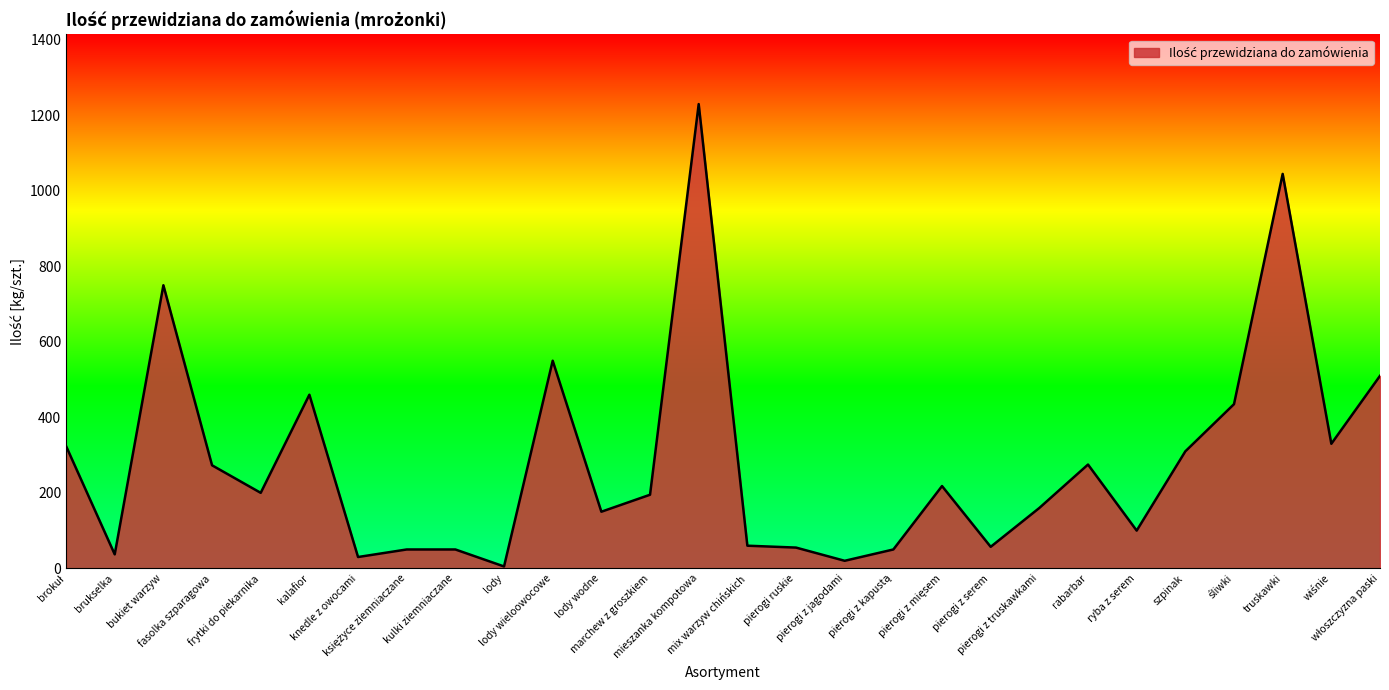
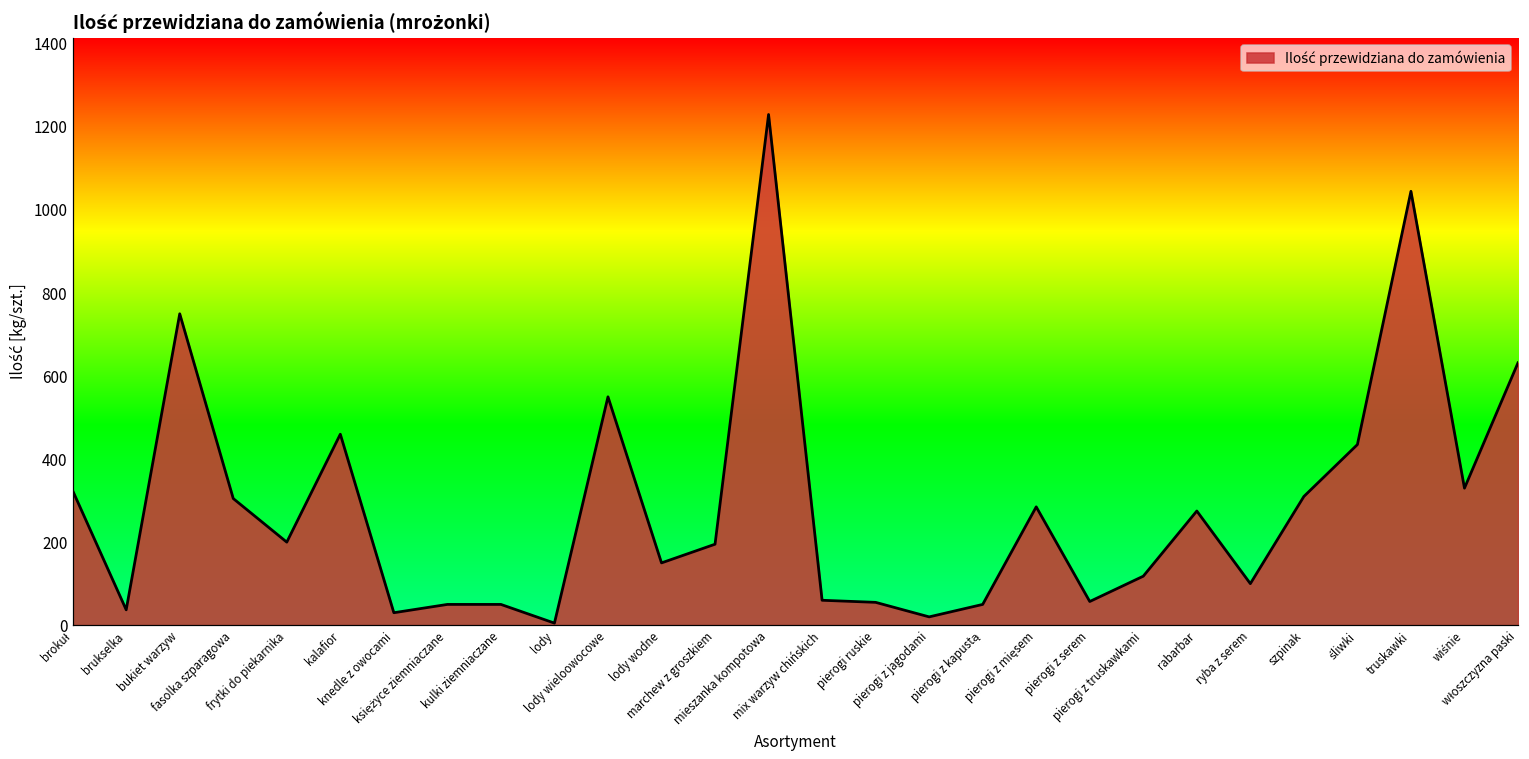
fasolka szparagowa: 270 -> 310
pierogi z mięsem: 220 -> 290
pierogi z truskawkami: 160 -> 120
włoszczyzna paski: 510 -> 630
